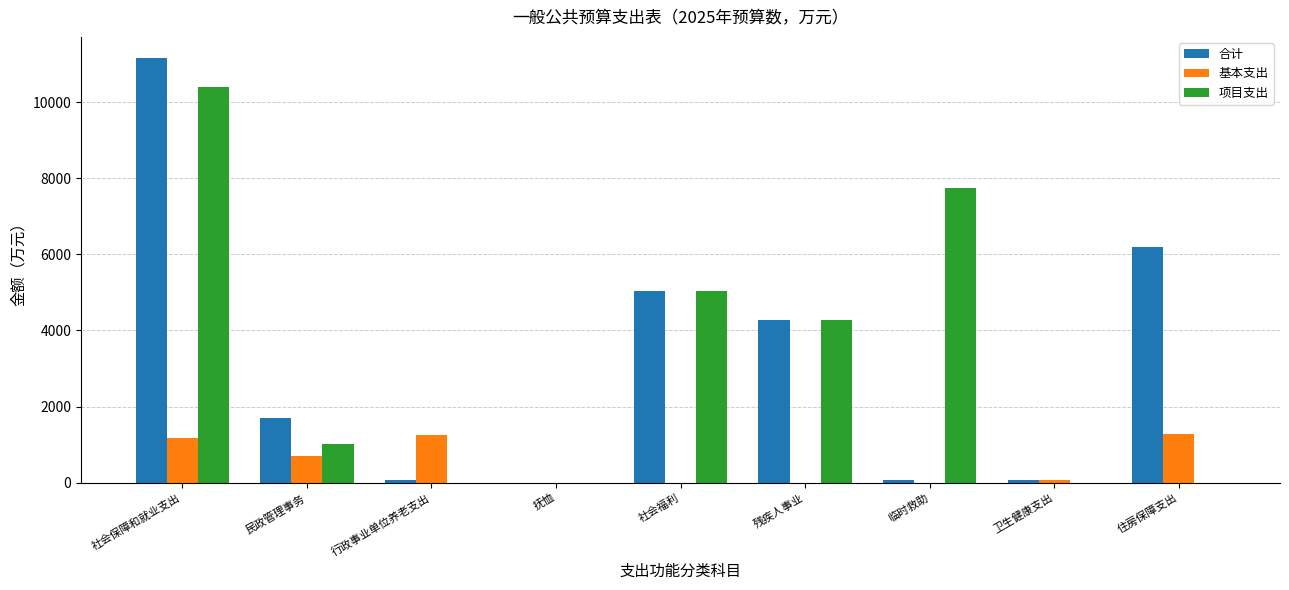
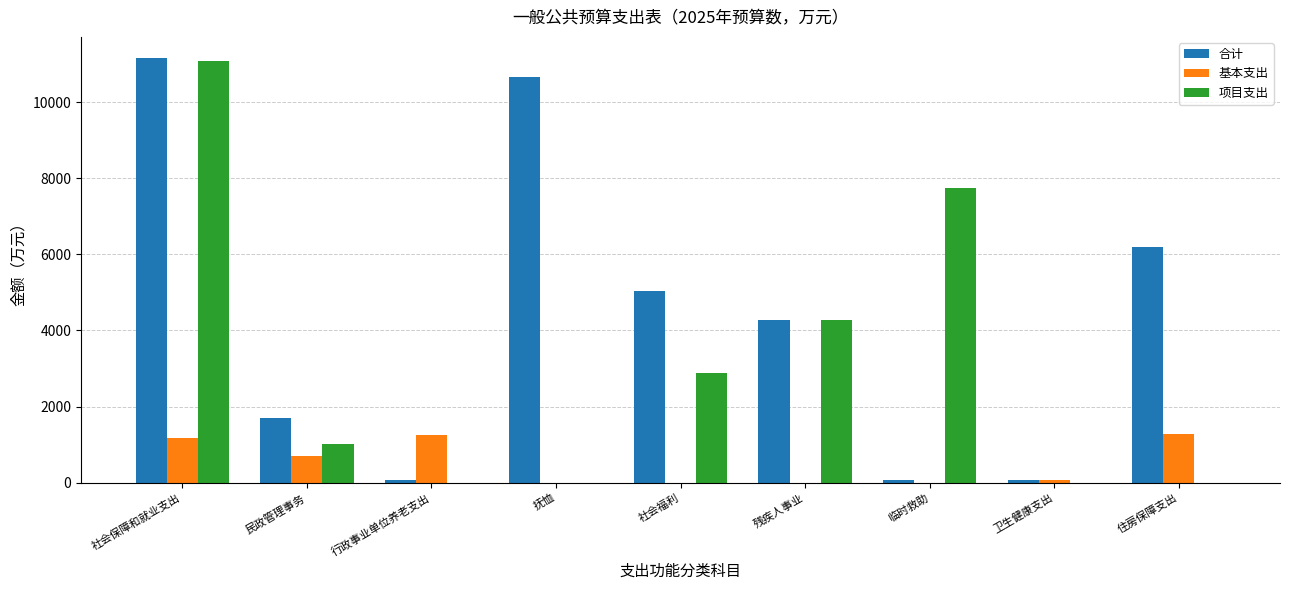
项目支出, 社会保障和就业支出: 10400 -> 11100
合计, 抚恤: 0 -> 10700
项目支出, 社会福利: 5000 -> 2900
